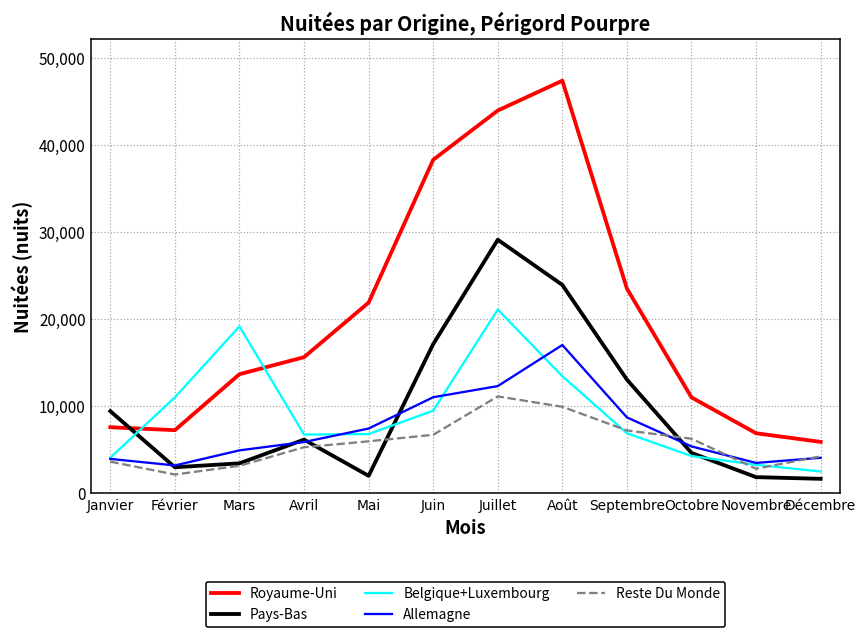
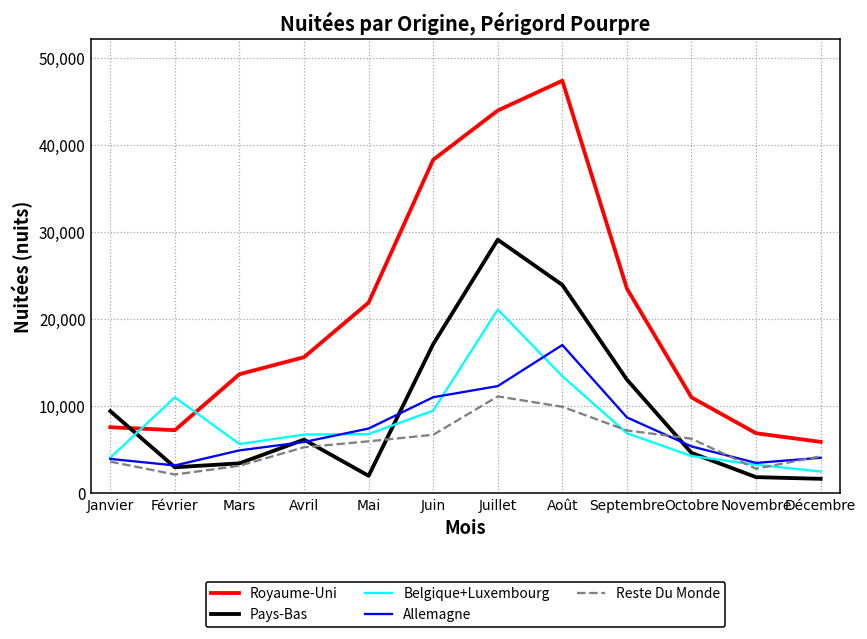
Belgique+Luxembourg, Mars: 19,000 -> 6,000
